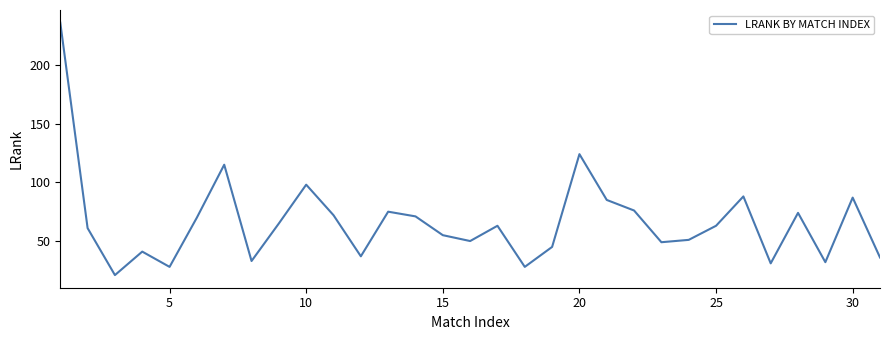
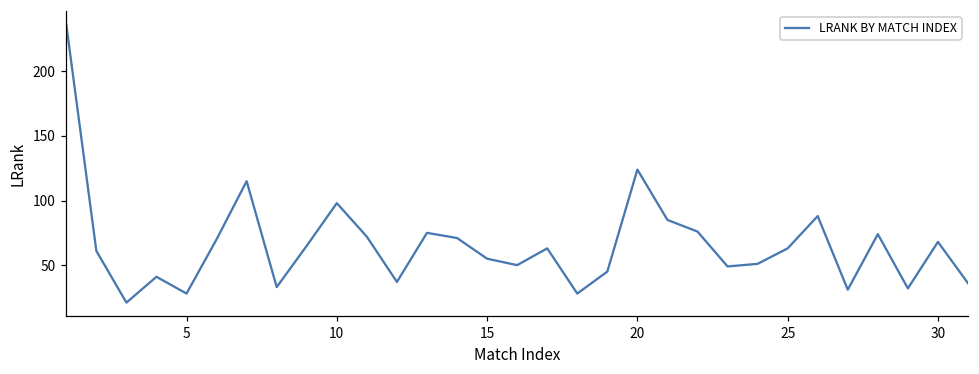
30: 87 -> 68
